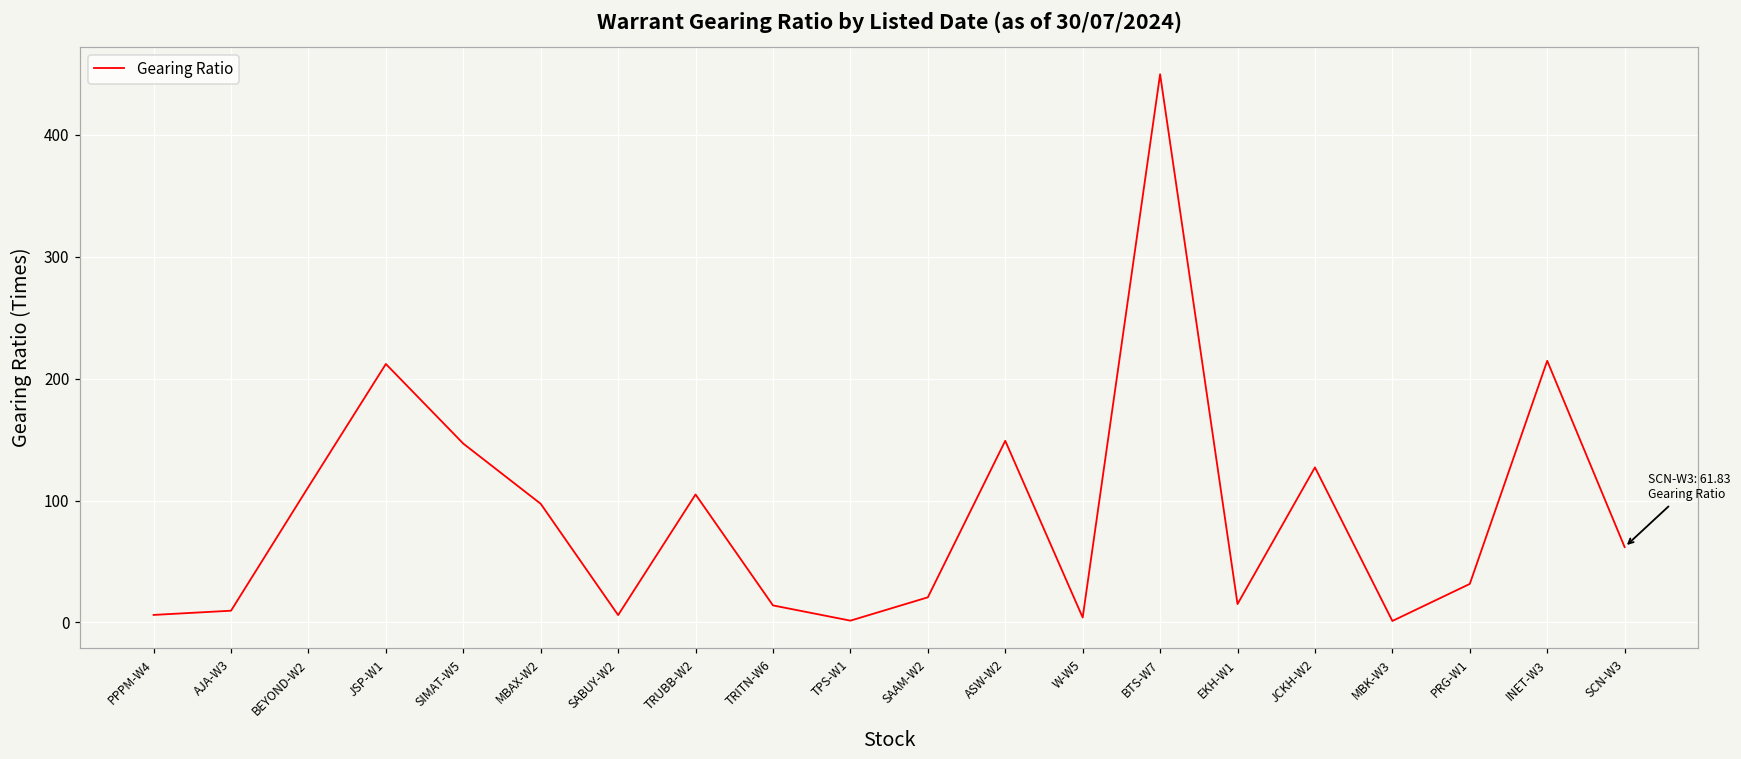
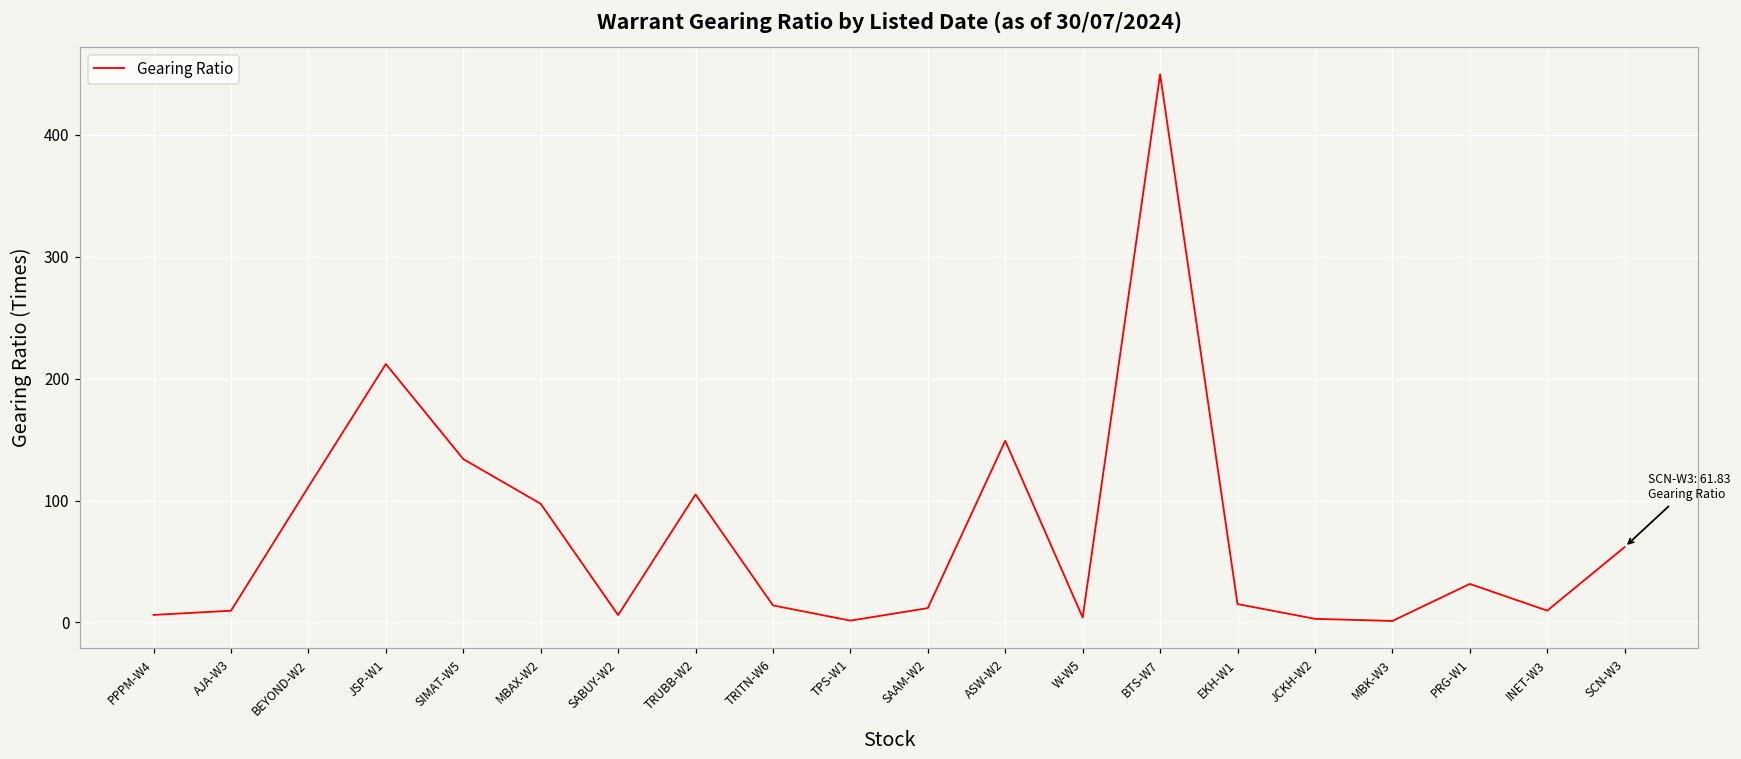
SIMAT-W5: 147 -> 134
SAAM-W2: 21 -> 12
JCKH-W2: 127 -> 3
INET-W3: 215 -> 10
